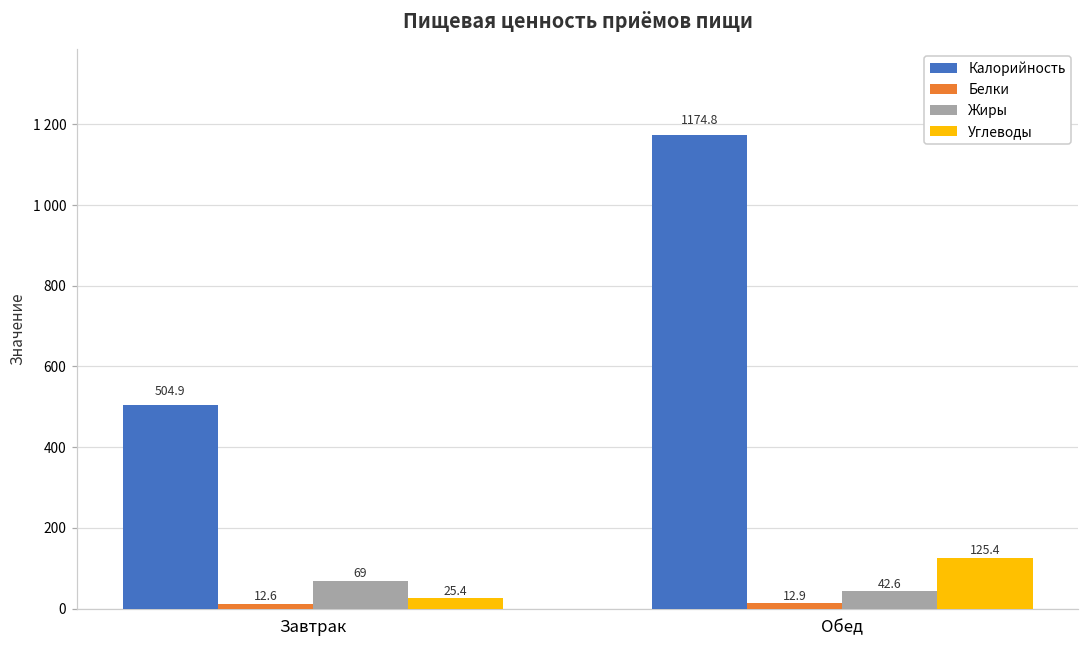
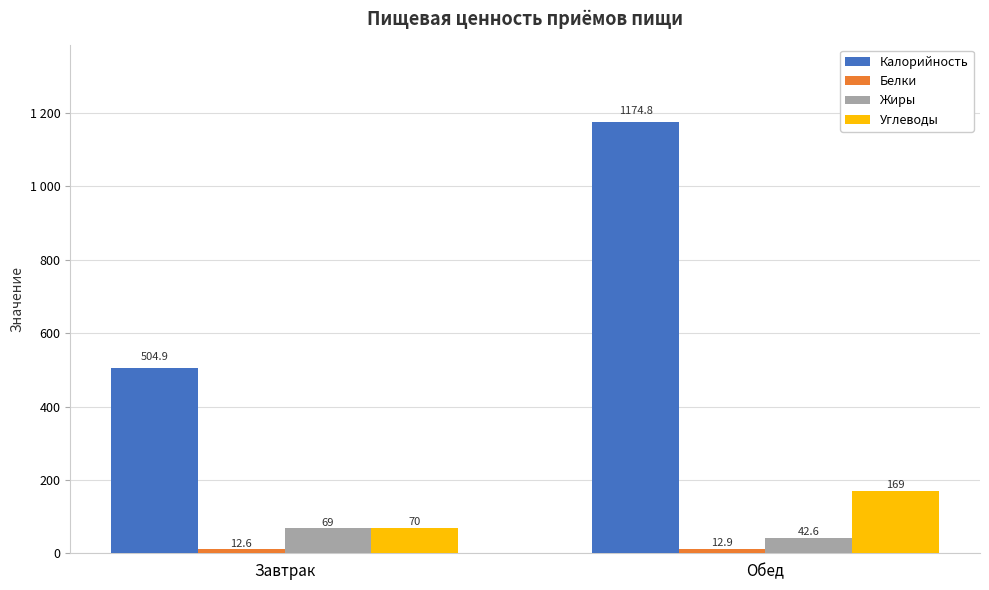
Углеводы, Завтрак: 25.4 -> 70
Углеводы, Обед: 125.4 -> 169
